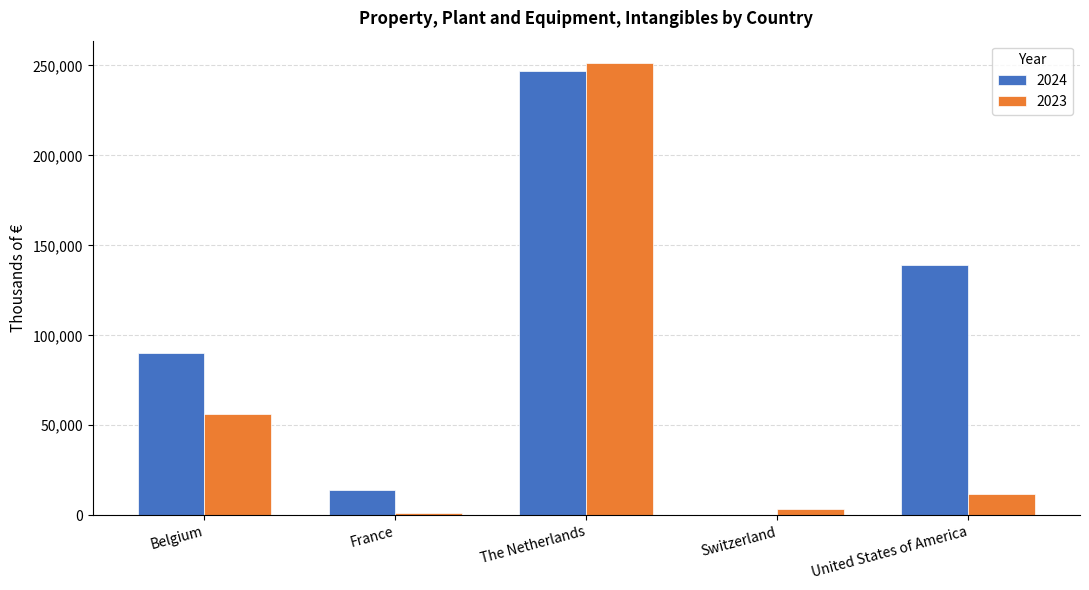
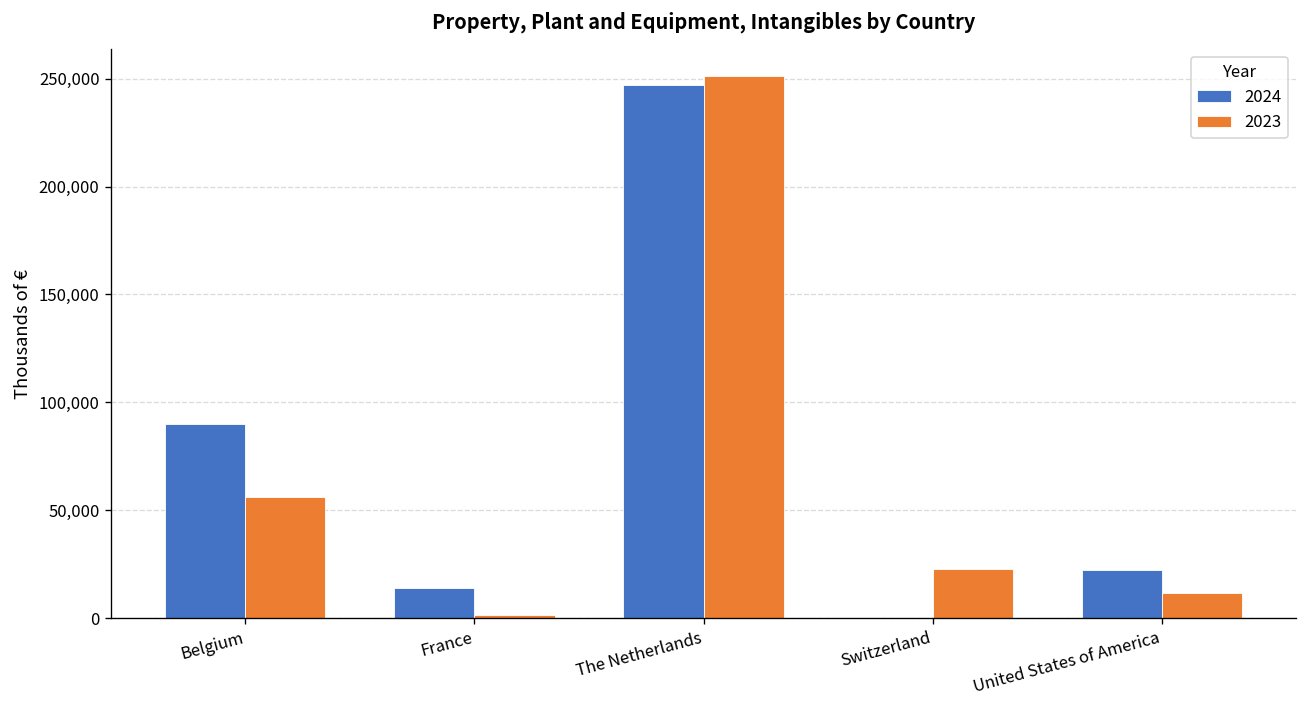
2023, Switzerland: 3,000 -> 23,000
2024, United States of America: 139,000 -> 23,000
